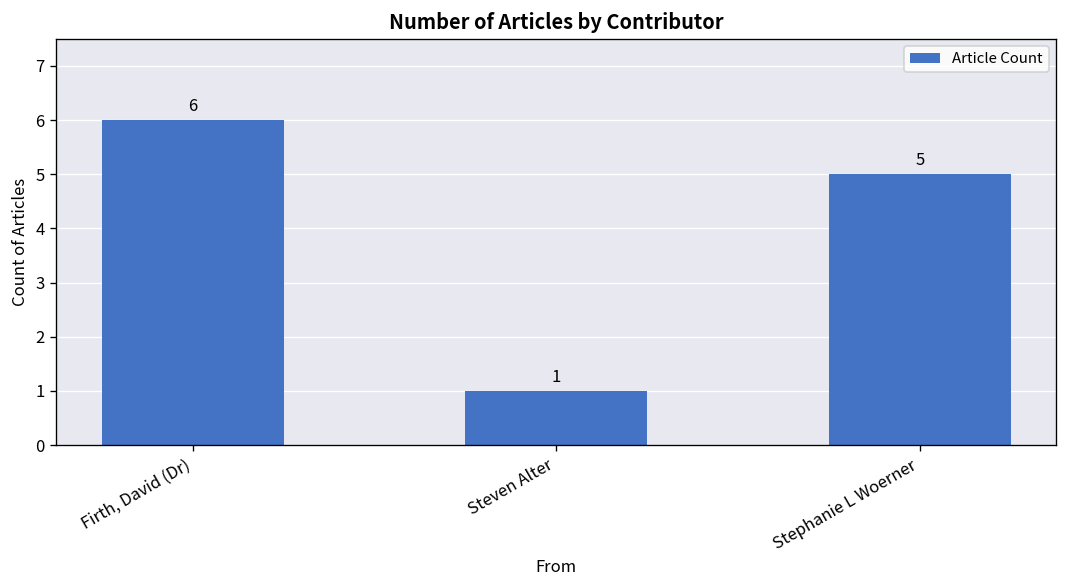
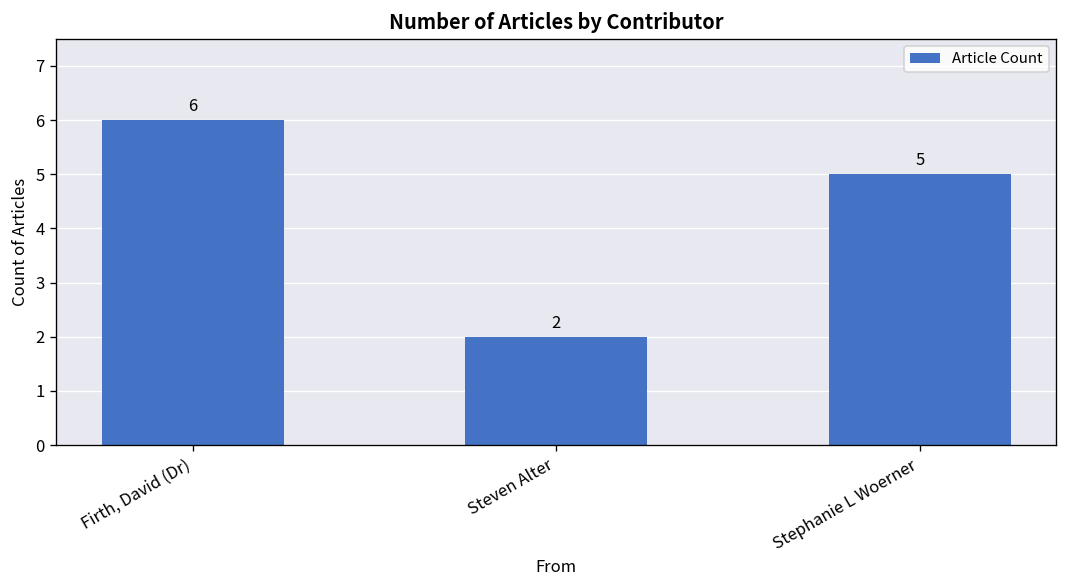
Steven Alter: 1 -> 2
